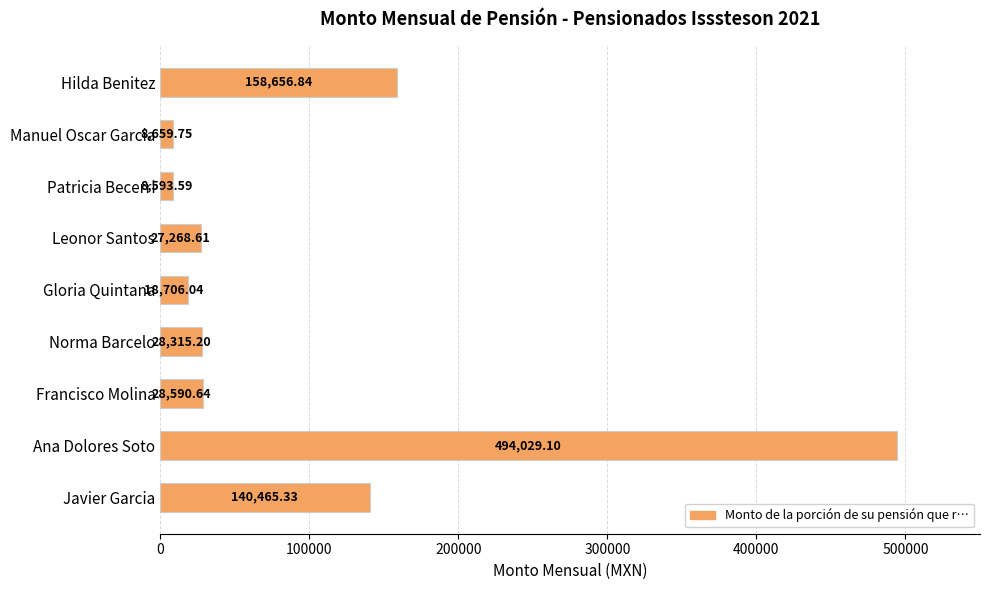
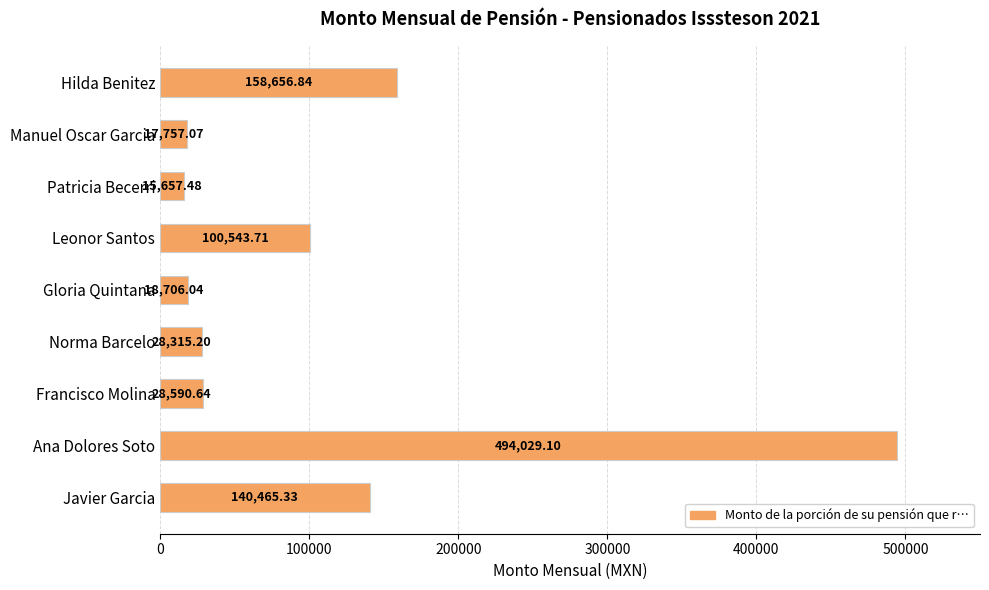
Manuel Oscar Garcia: 8,659.75 -> 17,757.07
Patricia Becerri: 8,593.59 -> 15,657.48
Leonor Santos: 27,268.61 -> 100,543.71
